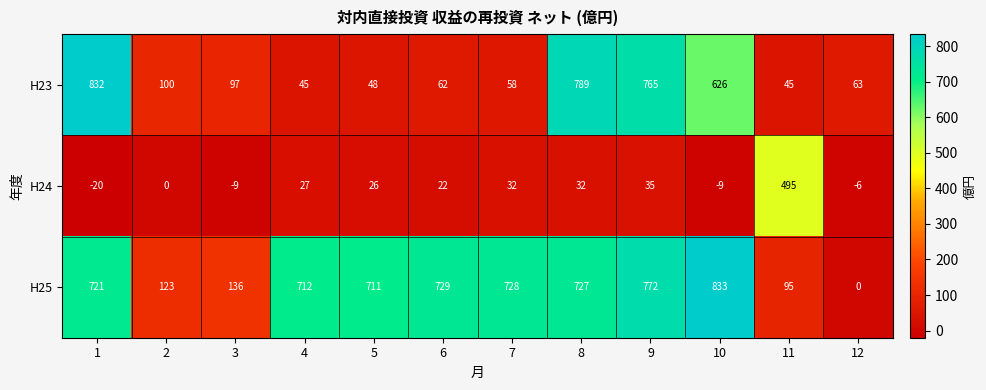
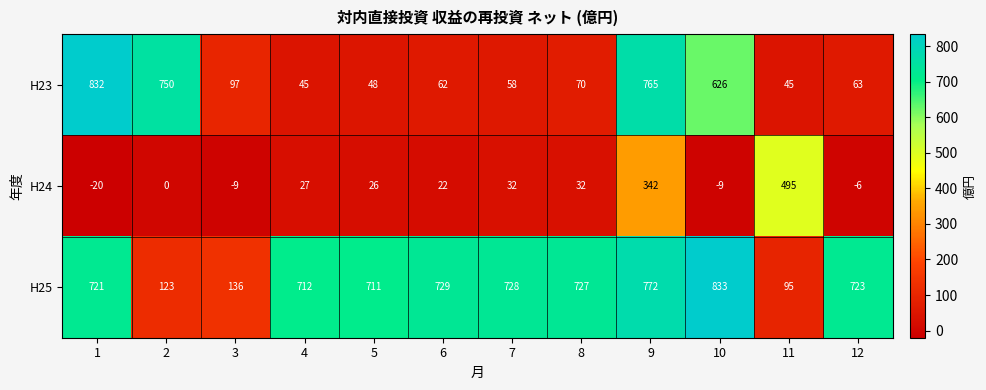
H23, 2: 100 -> 750
H23, 8: 789 -> 70
H24, 9: 35 -> 342
H25, 12: 0 -> 723
